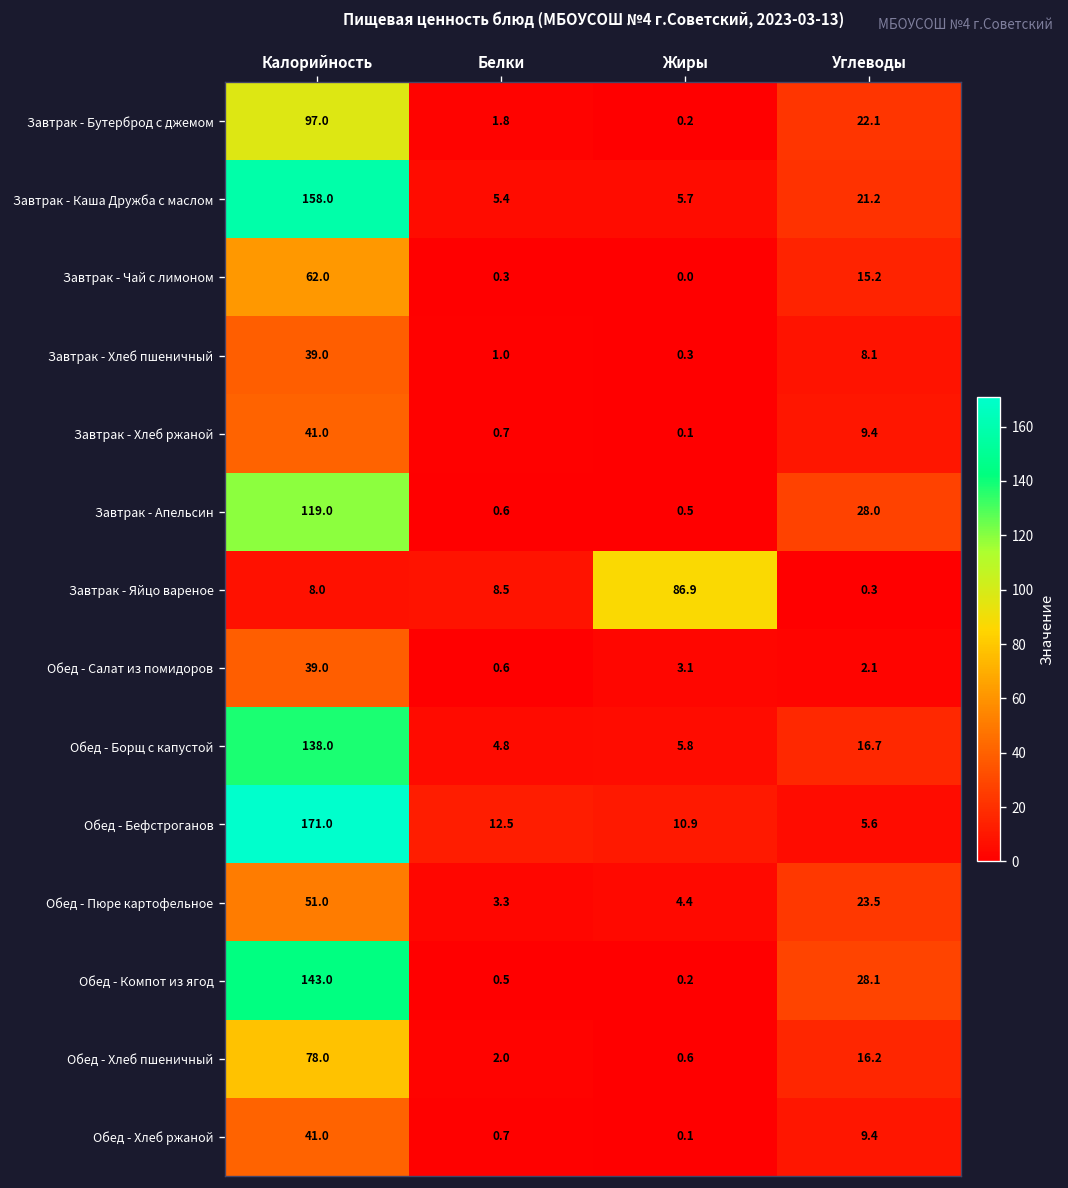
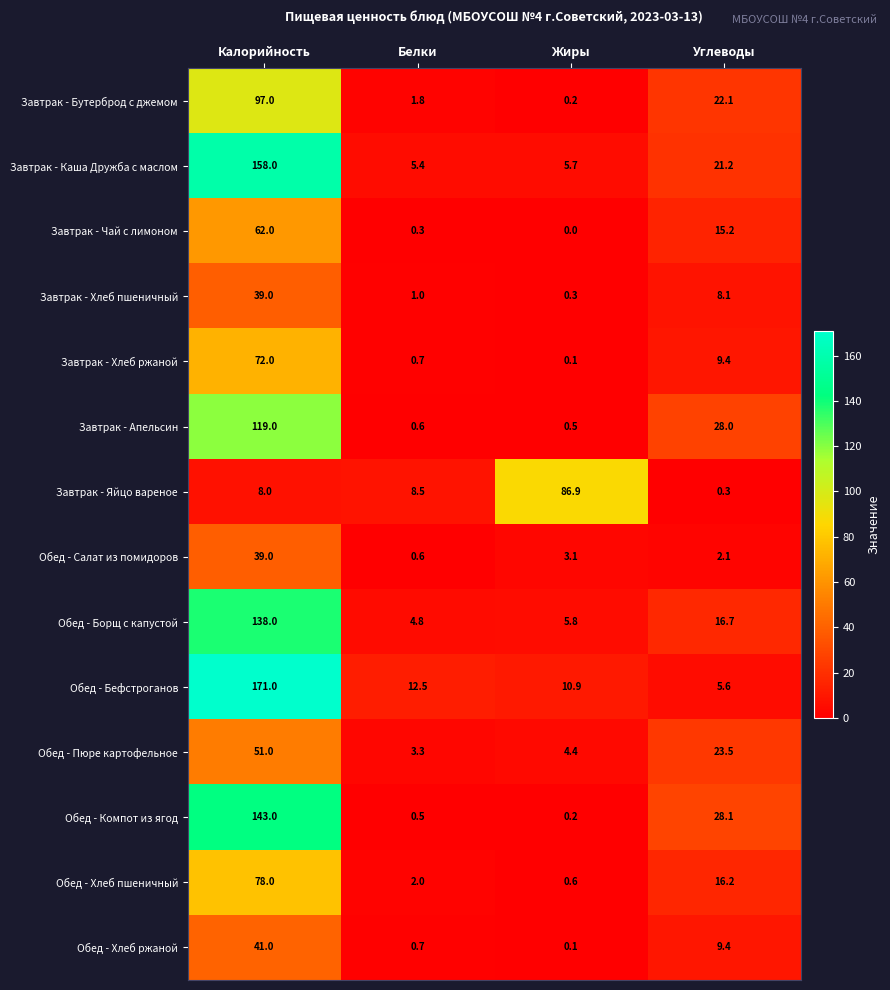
Завтрак - Хлеб ржаной, Калорийность: 41.0 -> 72.0
